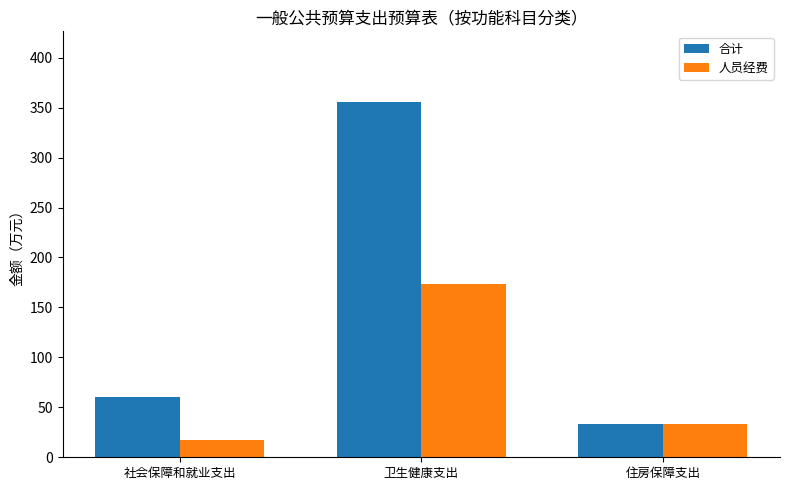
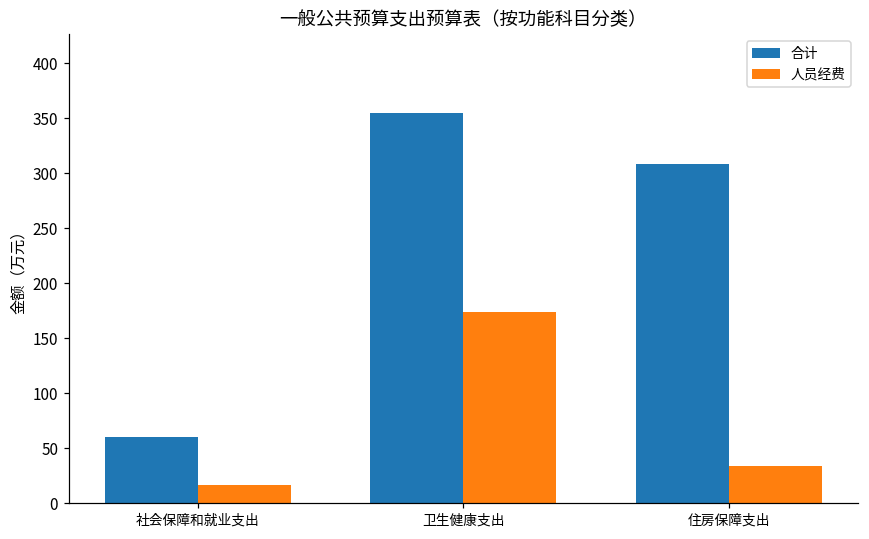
合计, 住房保障支出: 30 -> 310
